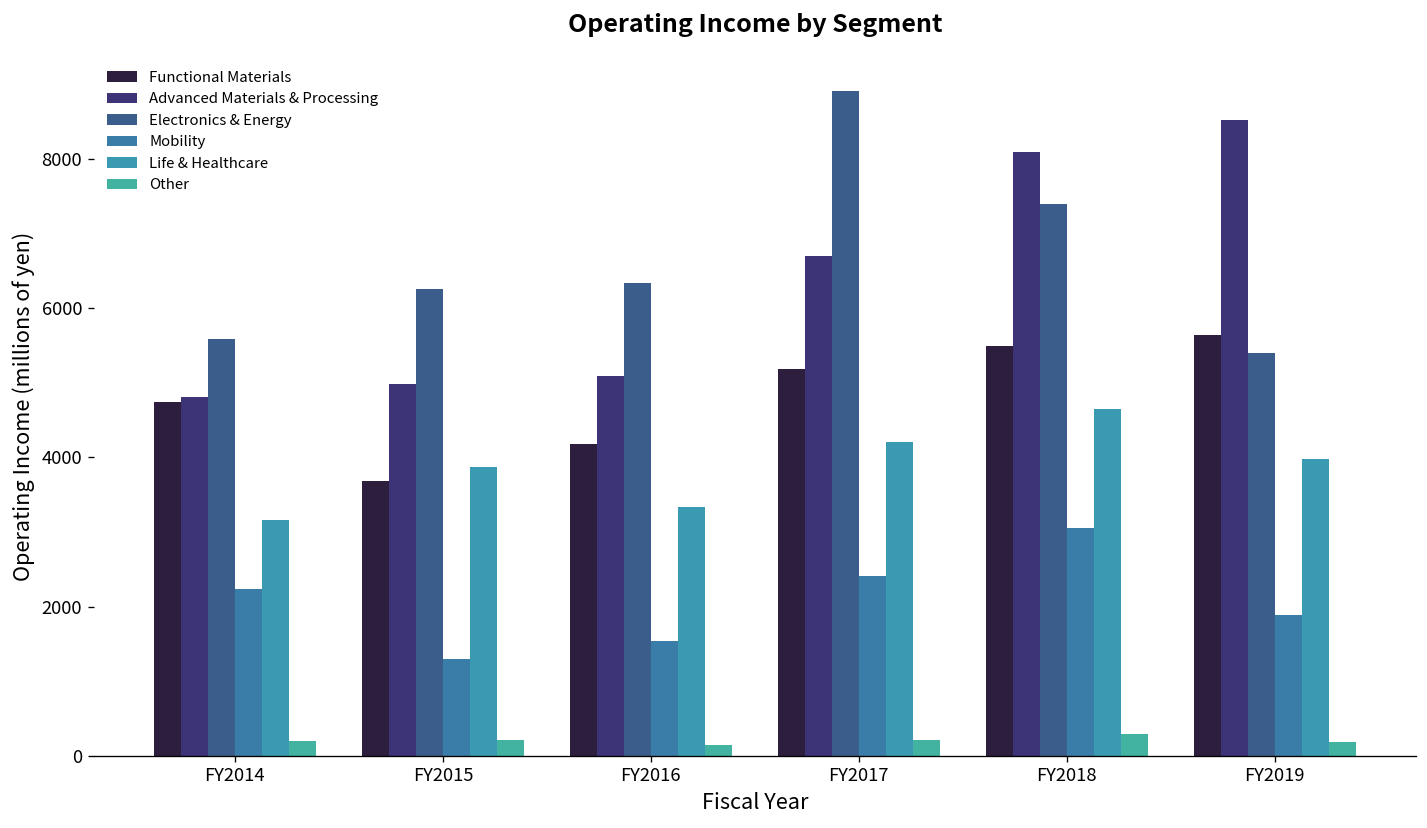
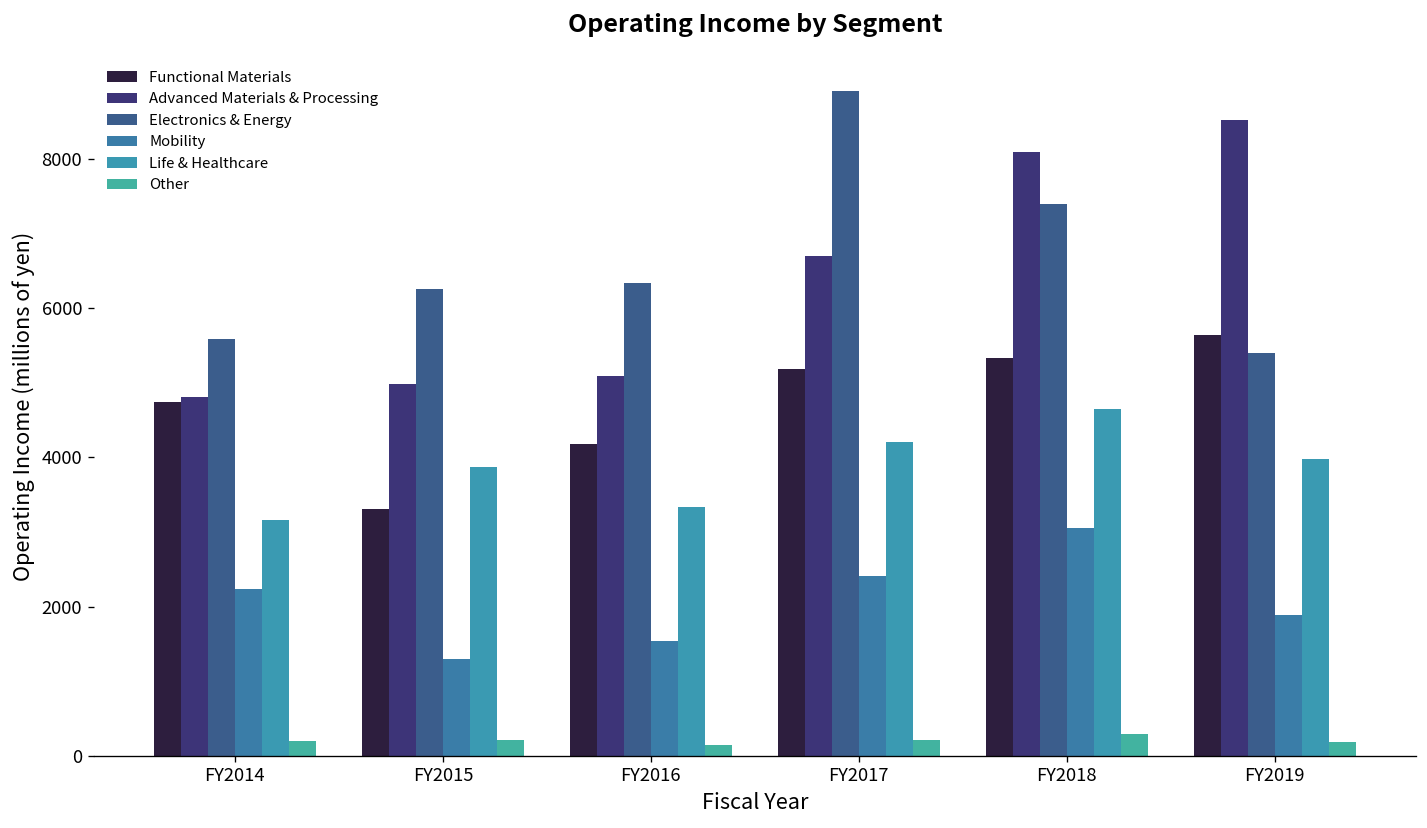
Functional Materials, FY2015: 3700 -> 3300
Functional Materials, FY2018: 5500 -> 5300
